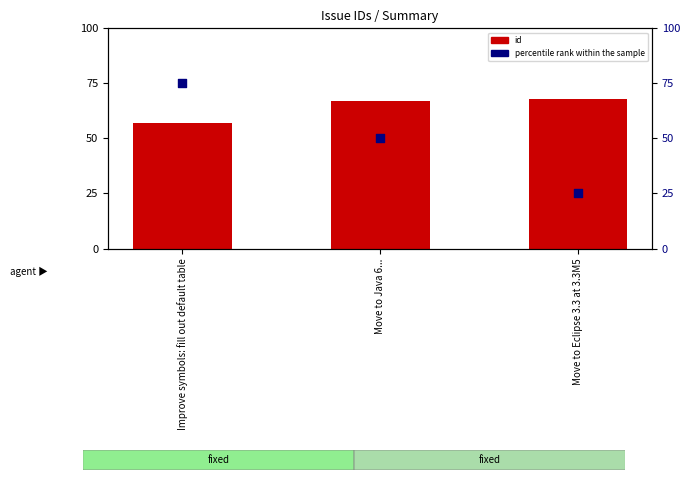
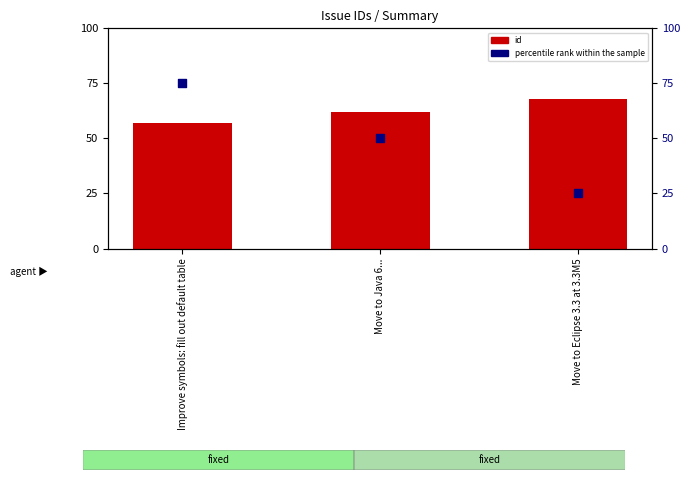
id, Move to Java 6...: 67 -> 62
